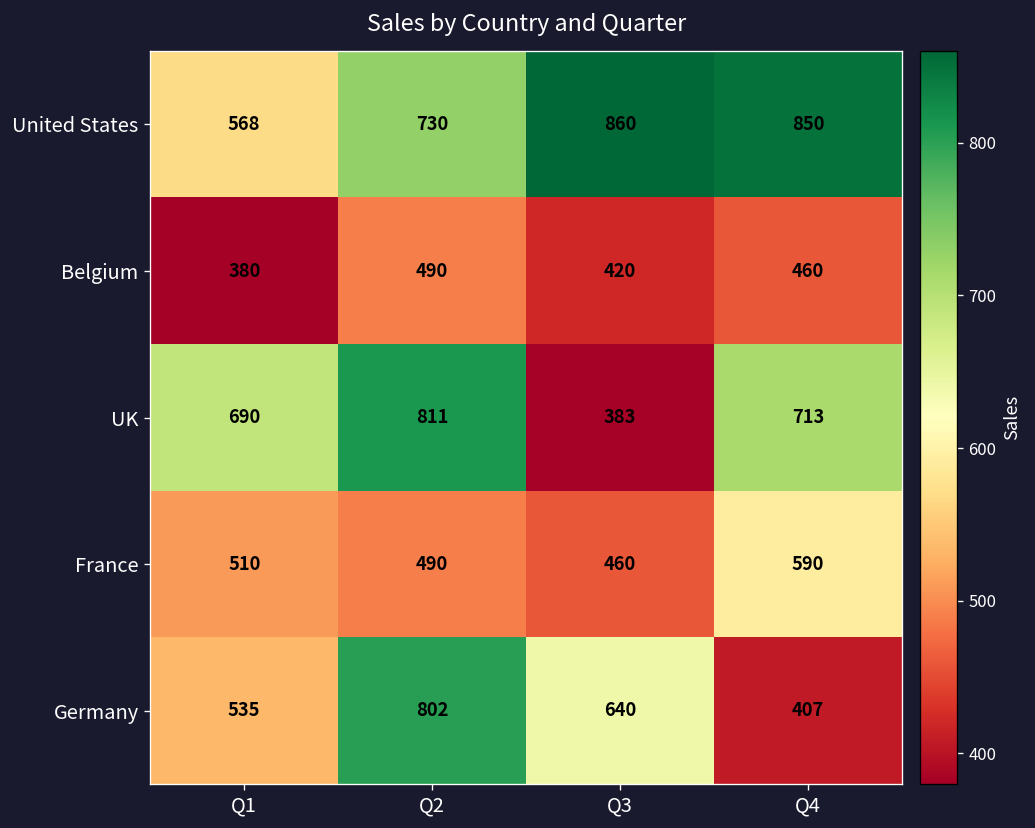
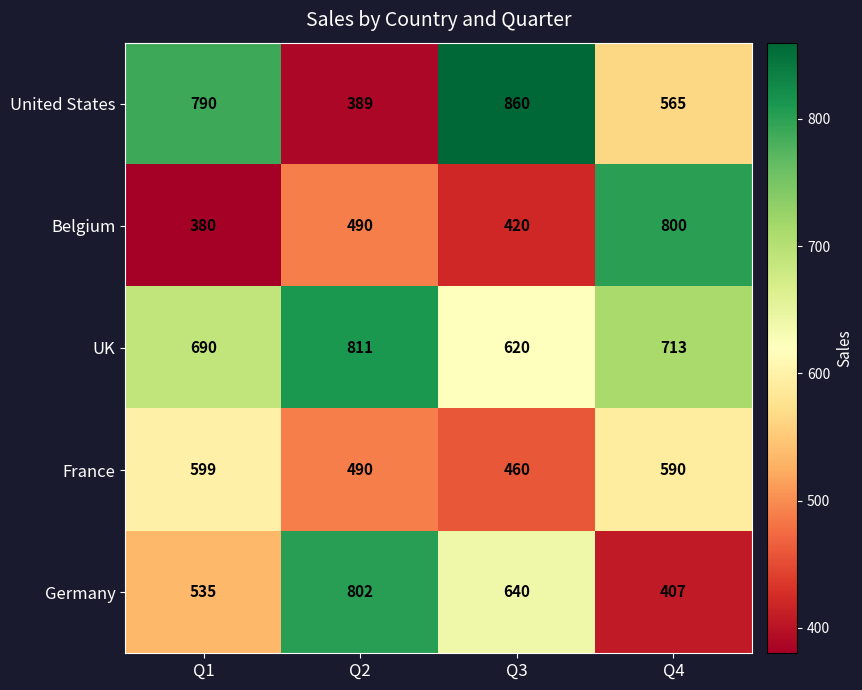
United States, Q1: 568 -> 790
United States, Q2: 730 -> 389
United States, Q4: 850 -> 565
Belgium, Q4: 460 -> 800
UK, Q3: 383 -> 620
France, Q1: 510 -> 599
